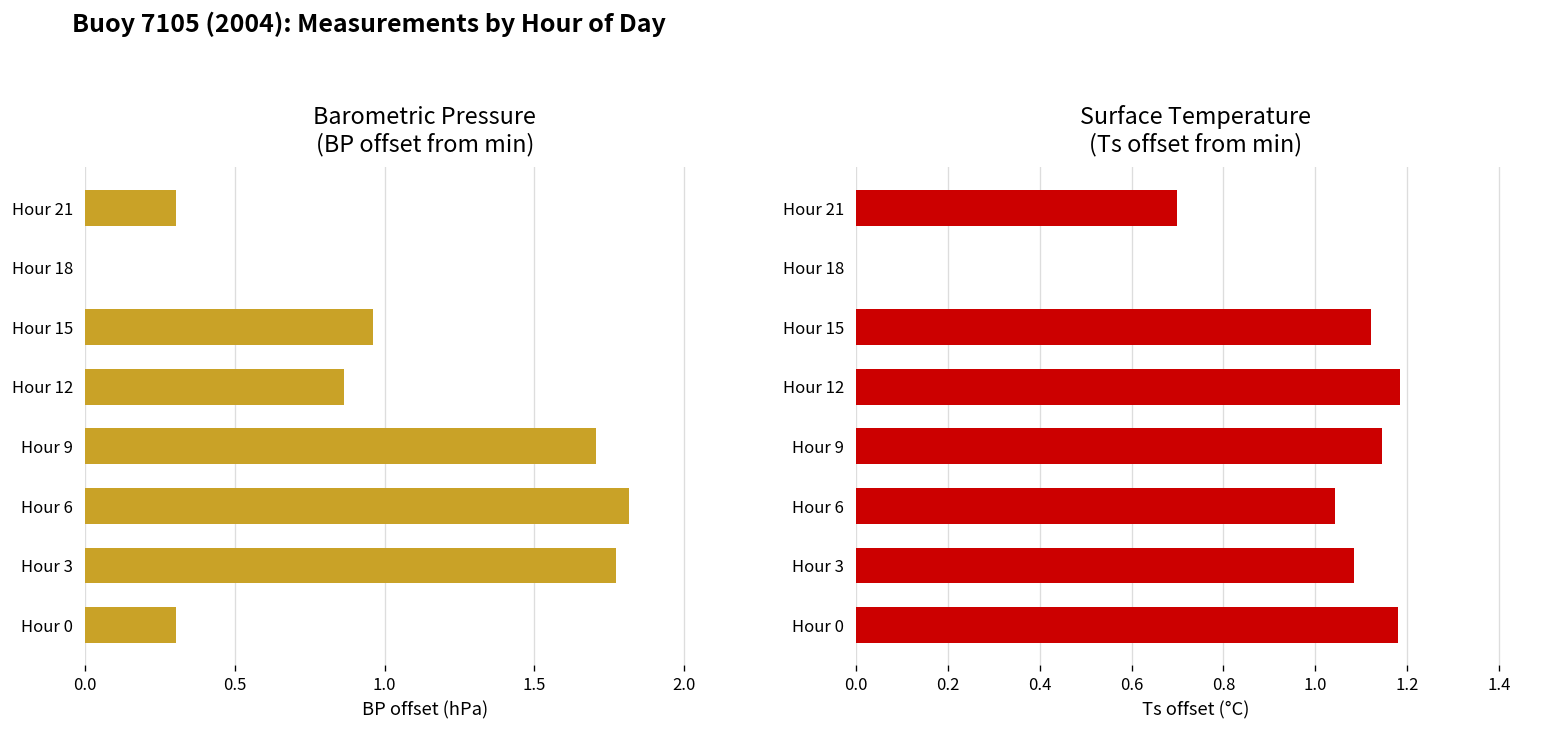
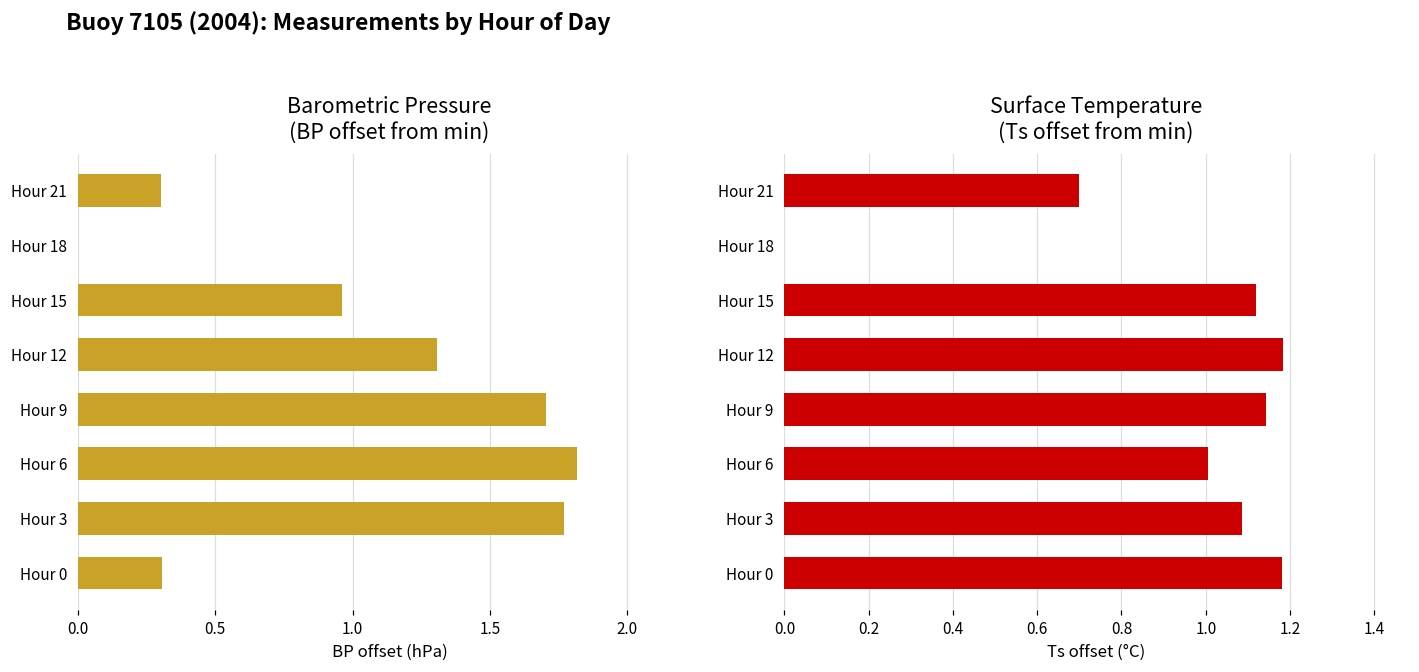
Barometric Pressure (BP offset from min), Hour 12: 0.86 -> 1.31
Surface Temperature (Ts offset from min), Hour 6: 1.04 -> 1.00
